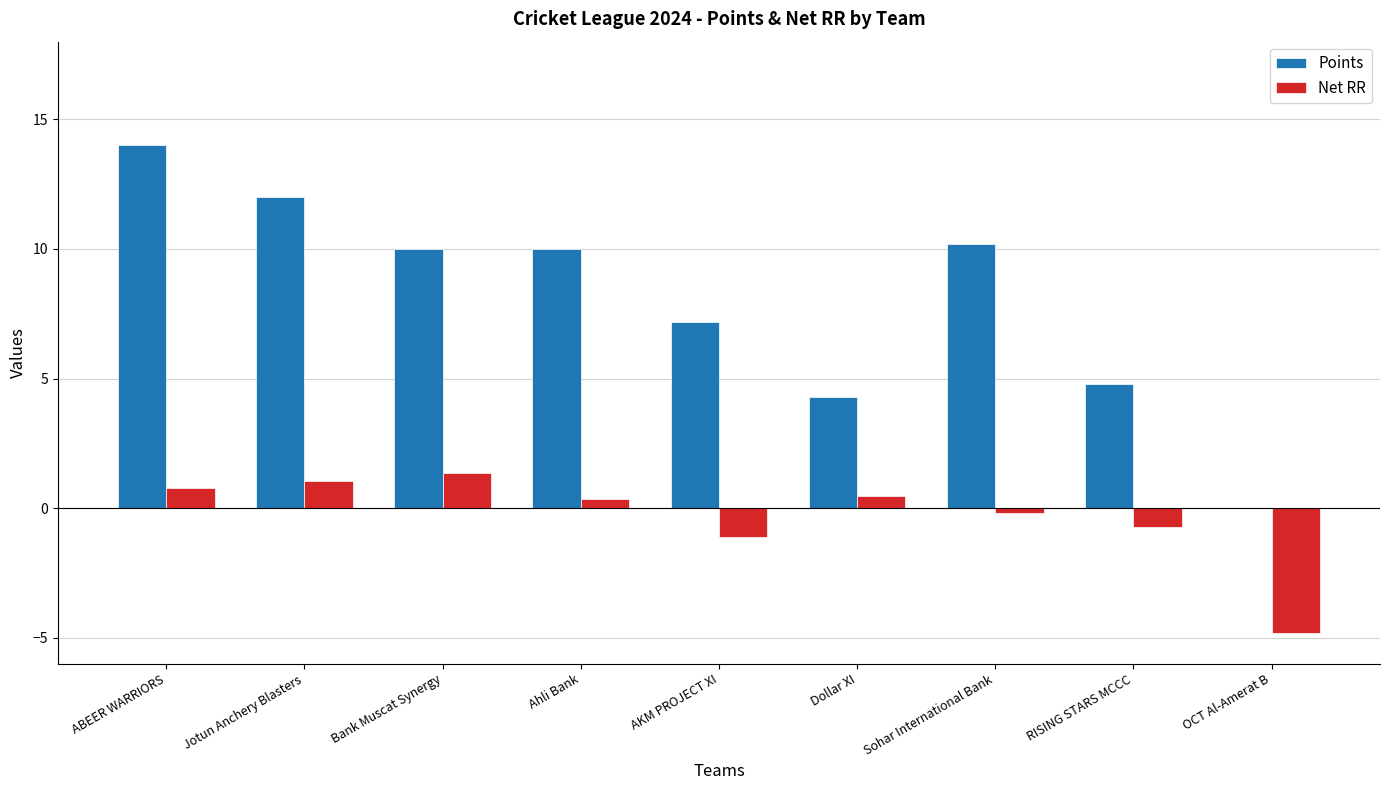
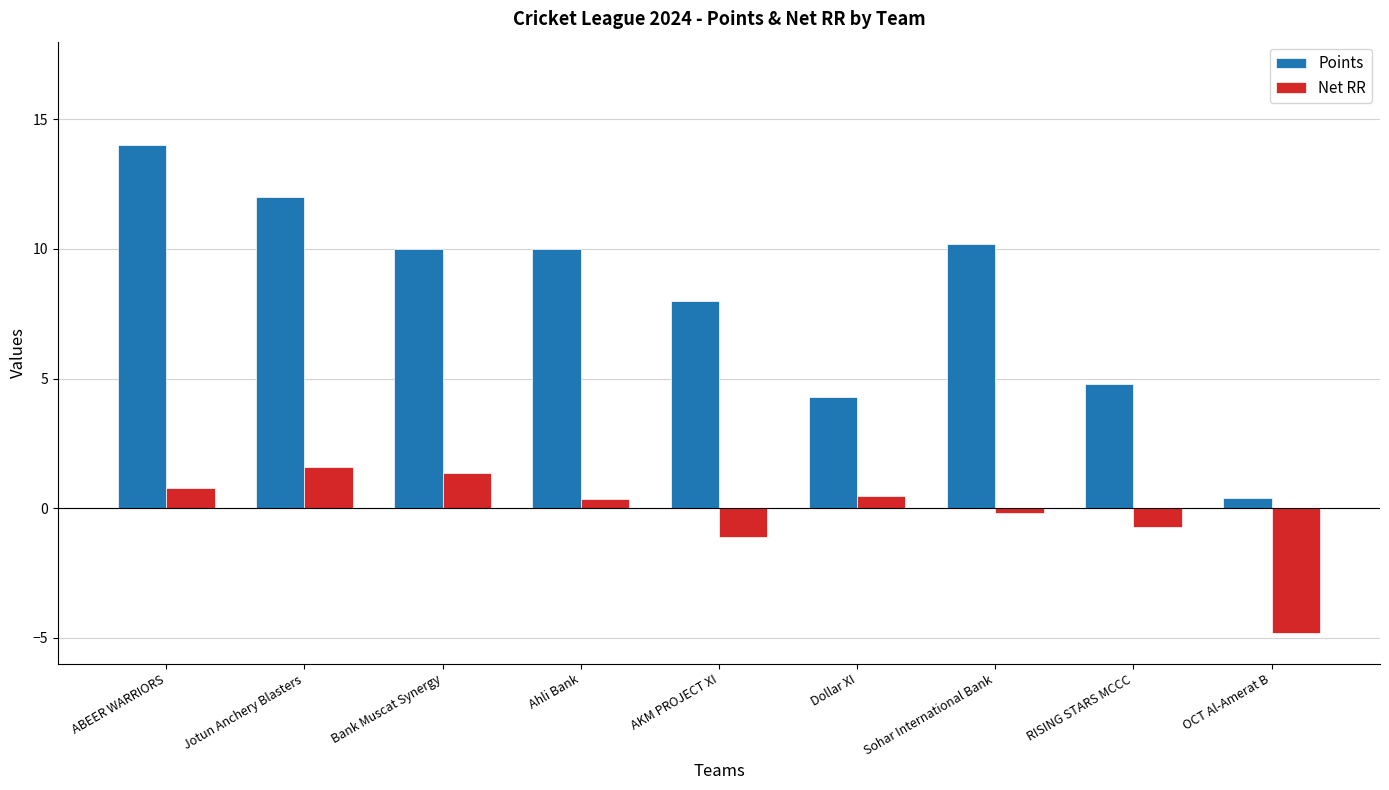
Net RR, Jotun Anchery Blasters: 1.1 -> 1.6
Points, AKM PROJECT XI: 7.2 -> 8.0
Points, OCT Al-Amerat B: 0.0 -> 0.4
